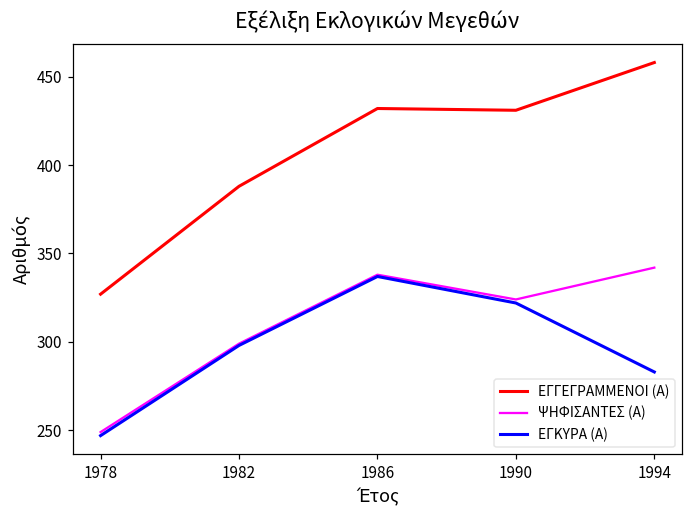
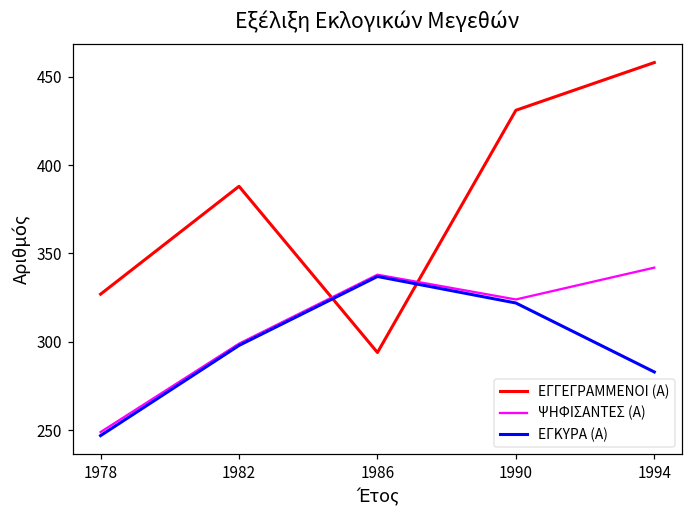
ΕΓΓΕΓΡΑΜΜΕΝΟΙ (Α), 1986: 432 -> 294
